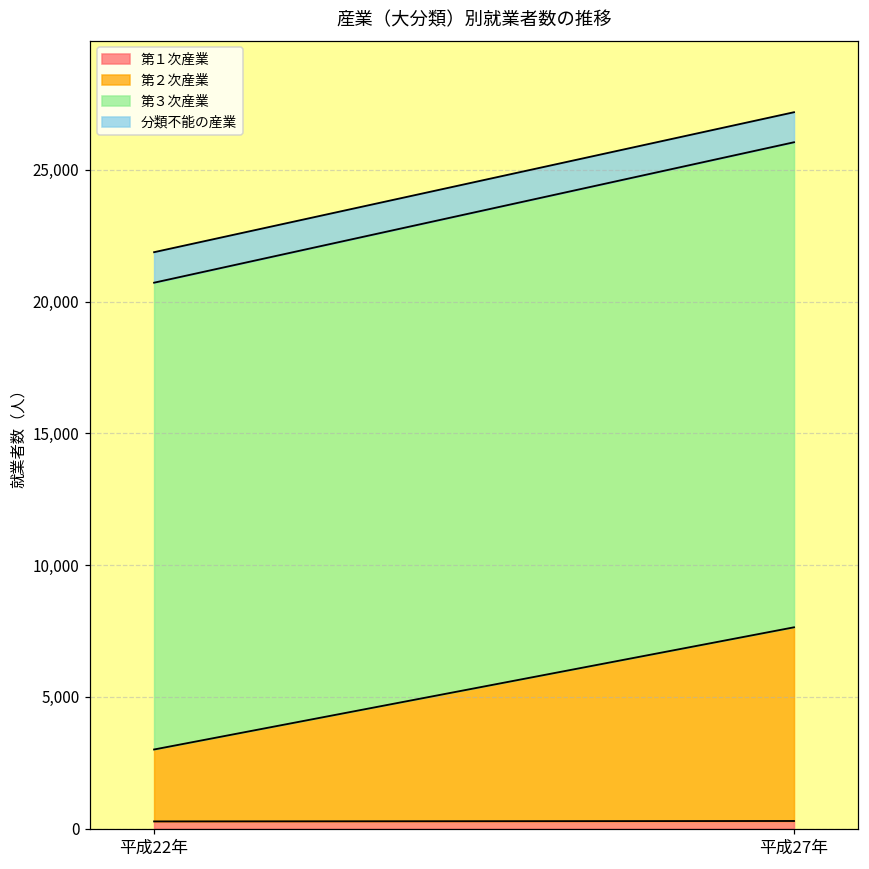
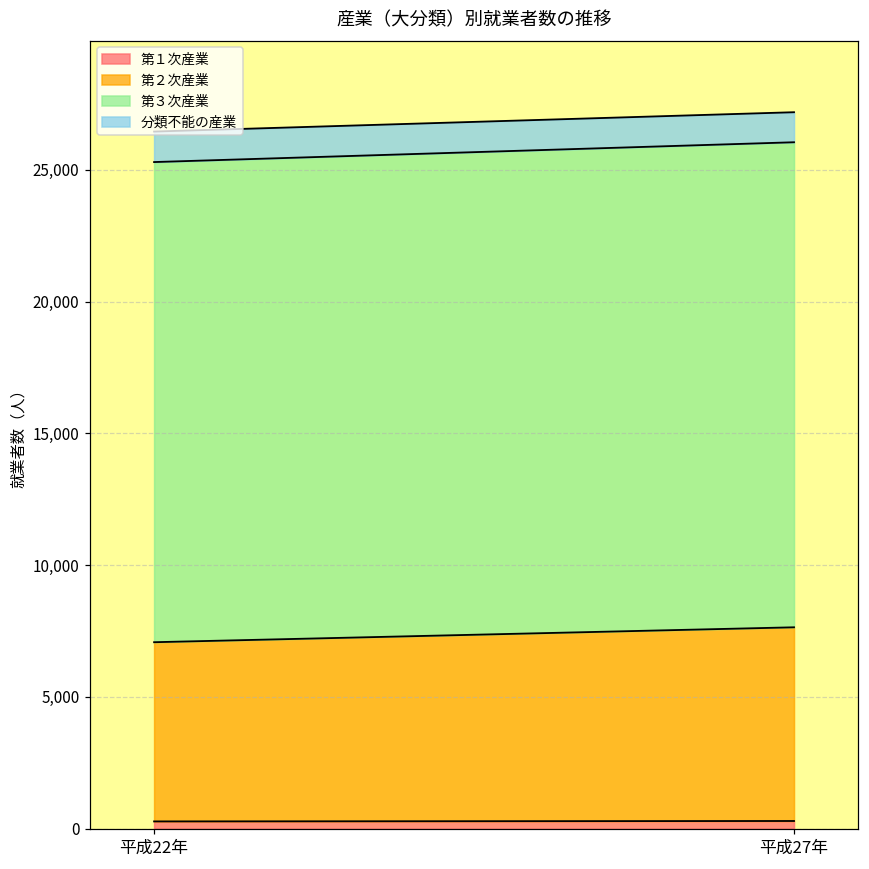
第２次産業, 平成22年: 2,700 -> 6,800
第３次産業, 平成22年: 17,700 -> 18,200
